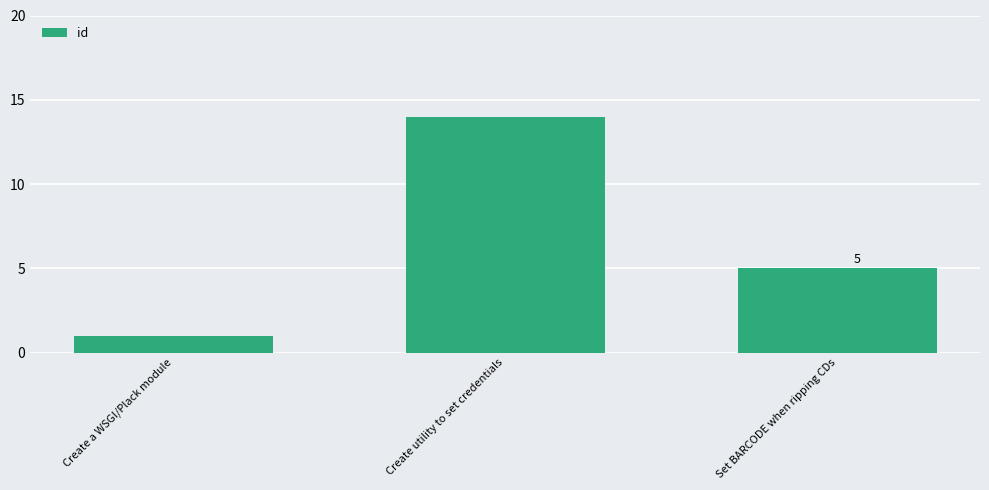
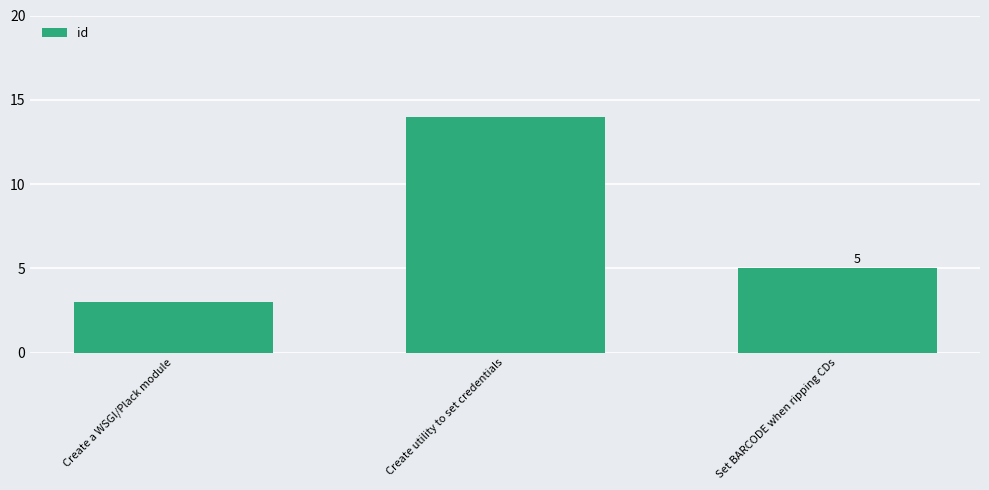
Create a WSGI/Plack module: 1 -> 3
